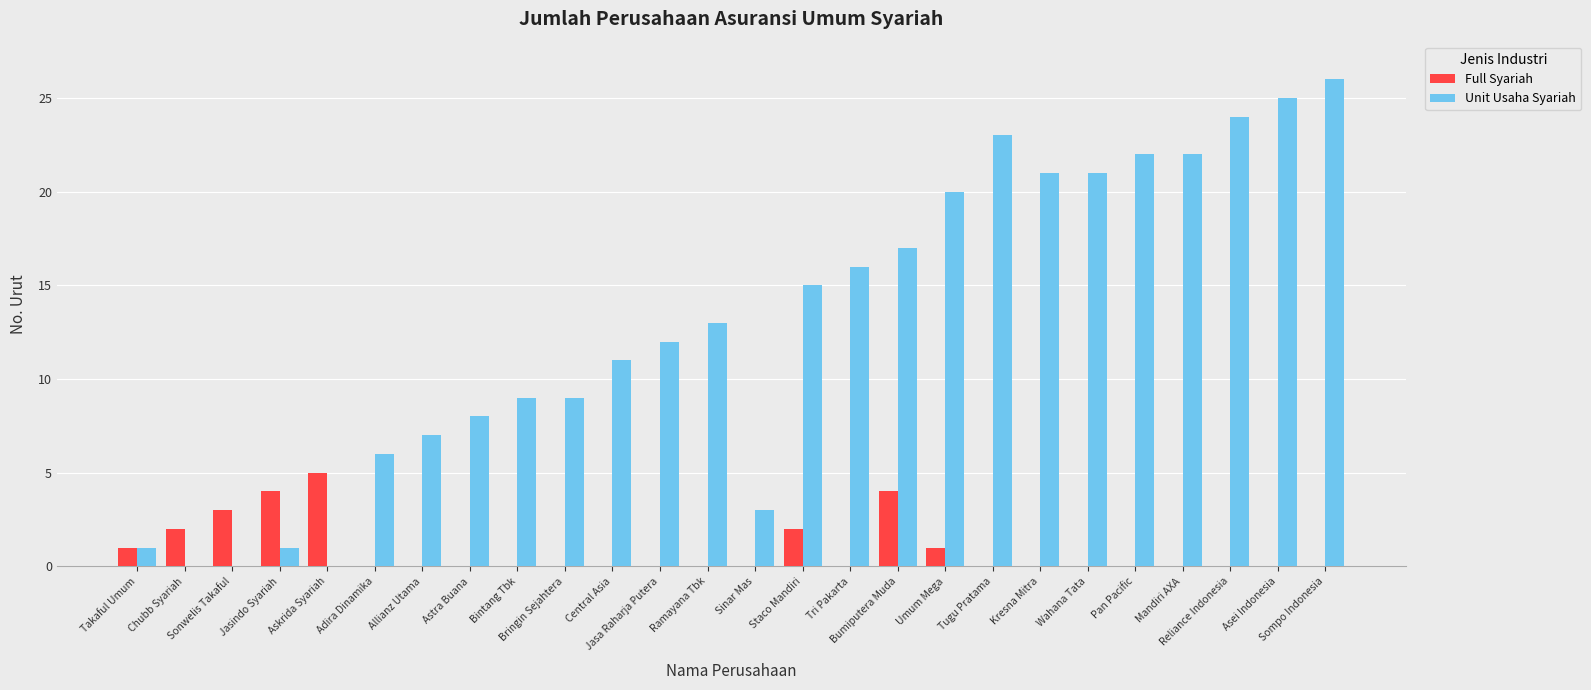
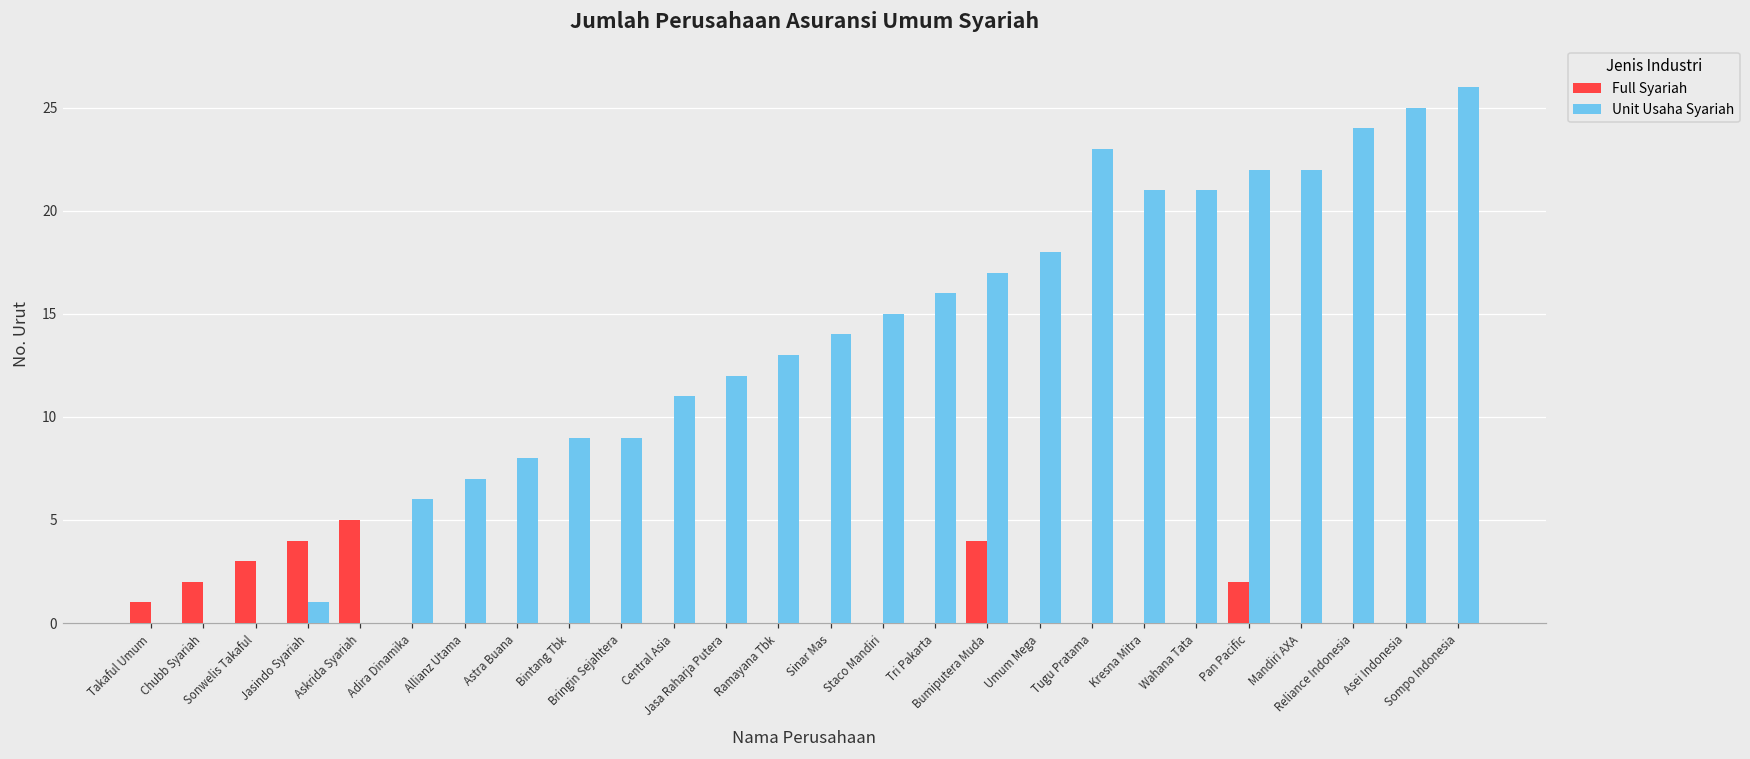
Unit Usaha Syariah, Takaful Umum: 1 -> 0
Unit Usaha Syariah, Sinar Mas: 3 -> 14
Full Syariah, Staco Mandiri: 2 -> 0
Full Syariah, Umum Mega: 1 -> 0
Unit Usaha Syariah, Umum Mega: 20 -> 18
Full Syariah, Pan Pacific: 0 -> 2
